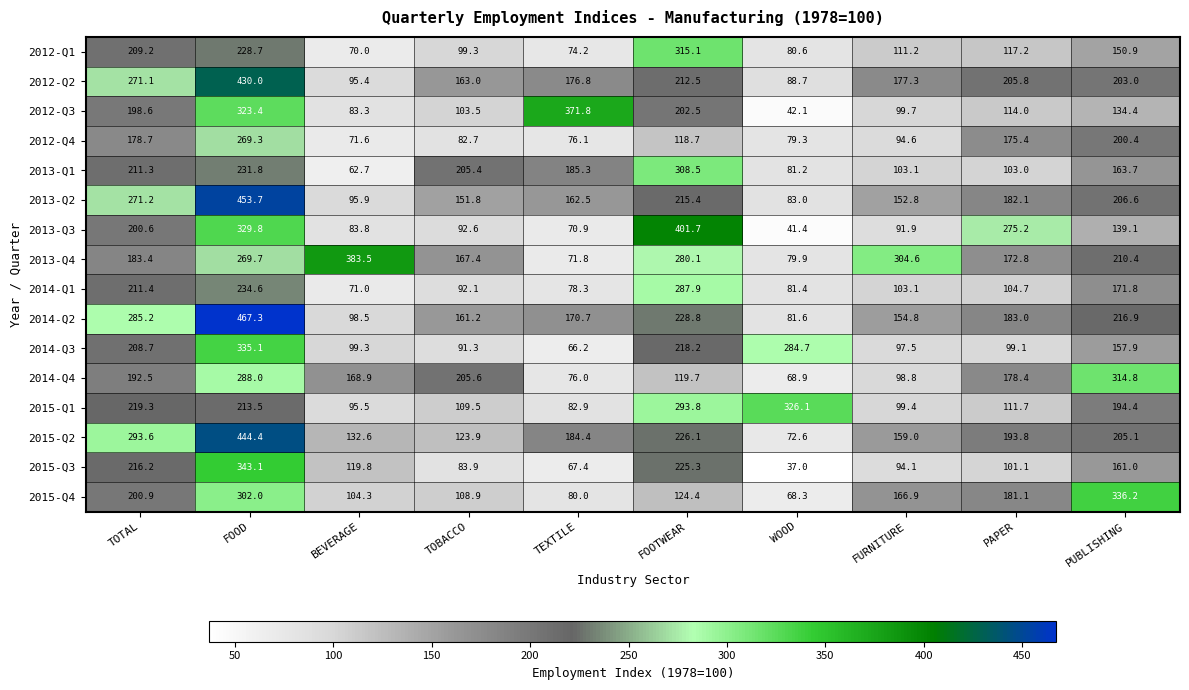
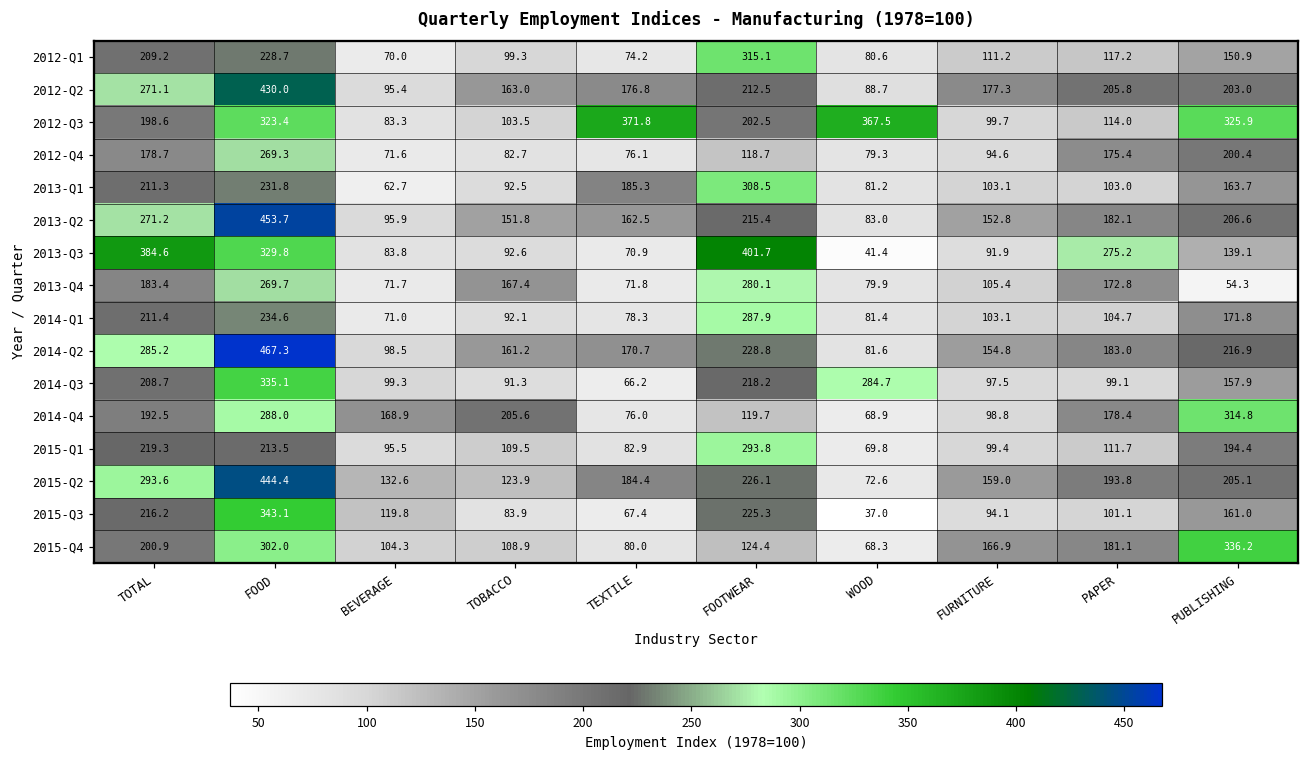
2012-Q3, WOOD: 42.1 -> 367.5
2012-Q3, PUBLISHING: 134.4 -> 325.9
2013-Q1, TOBACCO: 205.4 -> 92.5
2013-Q3, TOTAL: 200.6 -> 384.6
2013-Q4, BEVERAGE: 383.5 -> 71.7
2013-Q4, FURNITURE: 304.6 -> 105.4
2013-Q4, PUBLISHING: 210.4 -> 54.3
2015-Q1, WOOD: 326.1 -> 69.8
